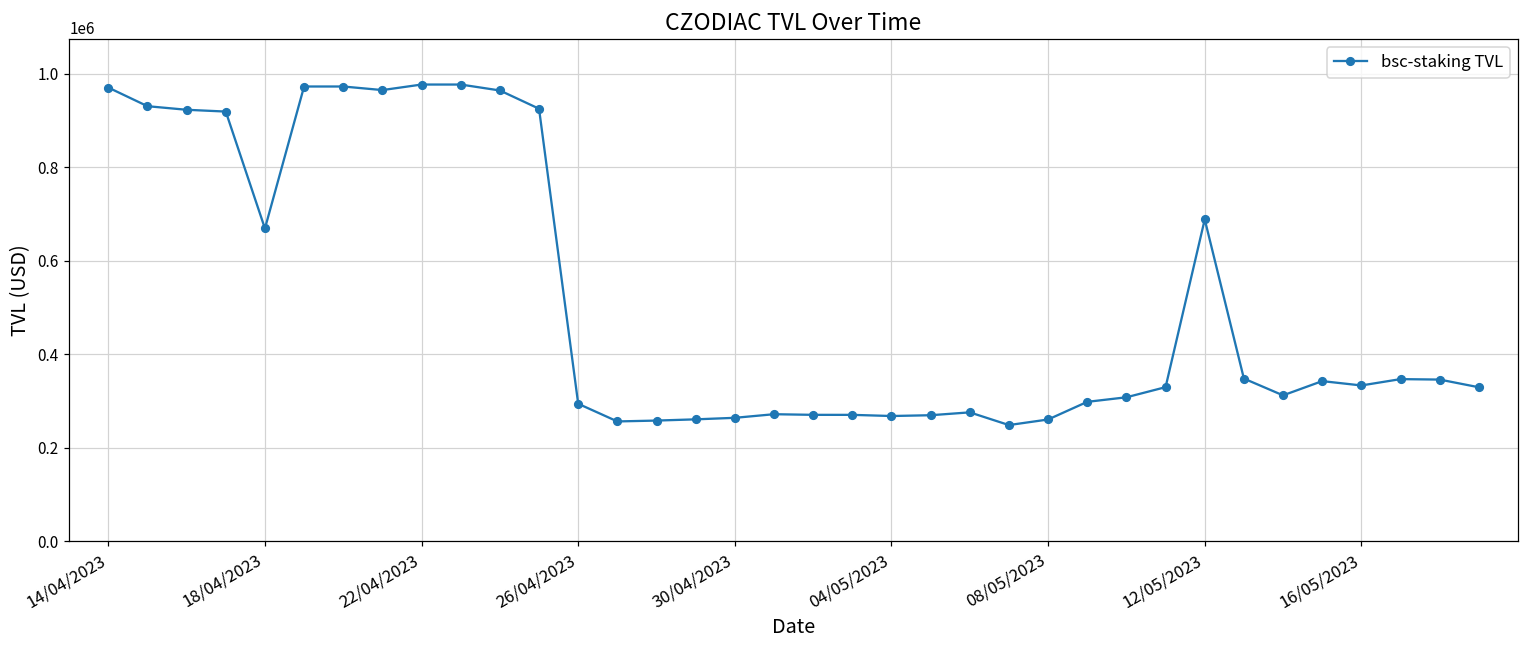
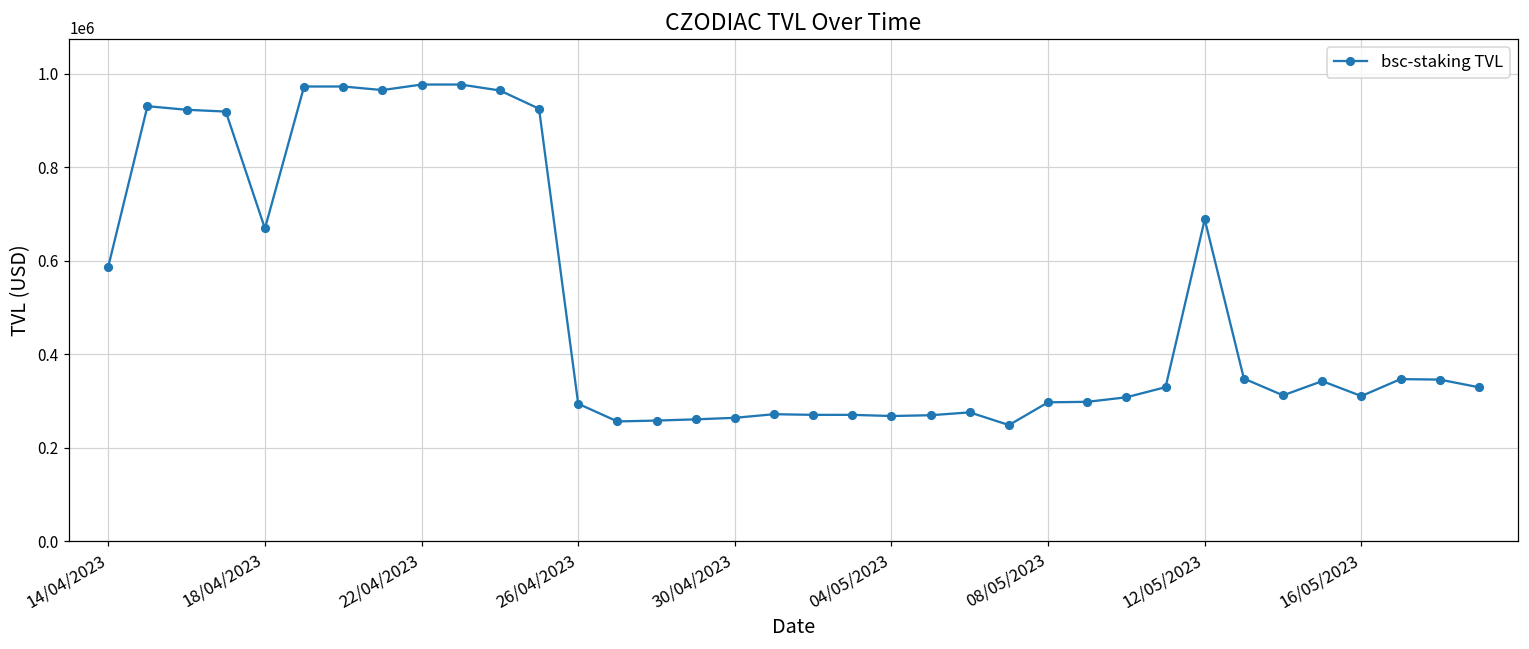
14/04/2023: 970000 -> 590000
08/05/2023: 260000 -> 300000
16/05/2023: 330000 -> 310000
